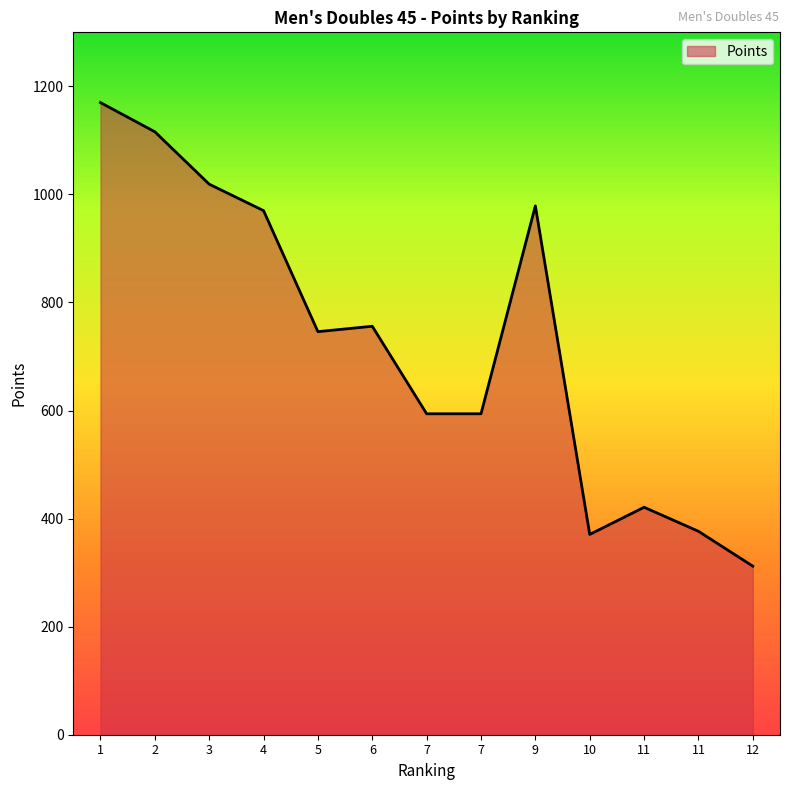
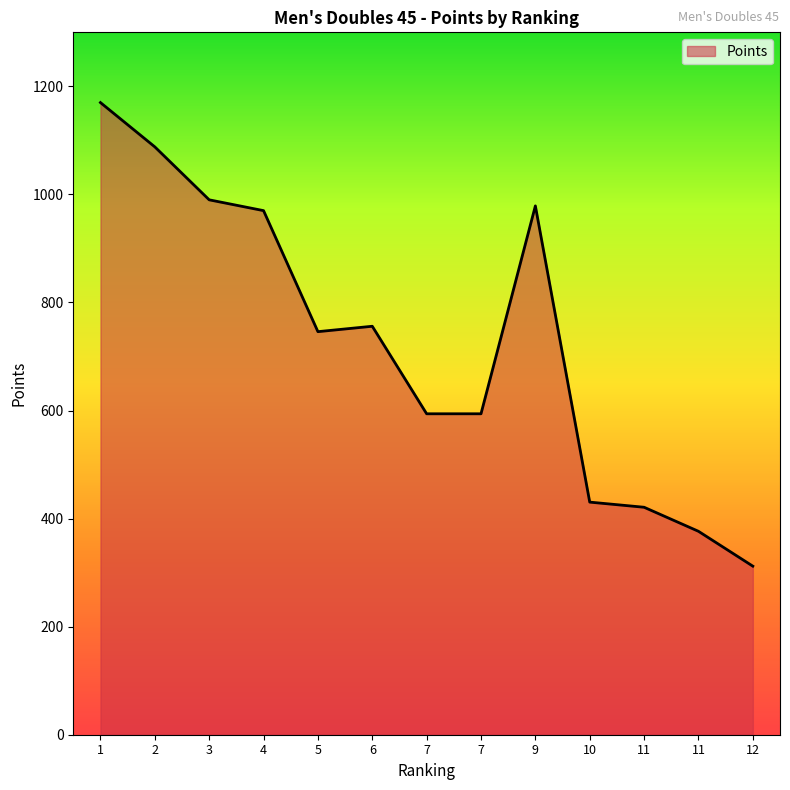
2: 1120 -> 1090
3: 1020 -> 990
10: 370 -> 430
